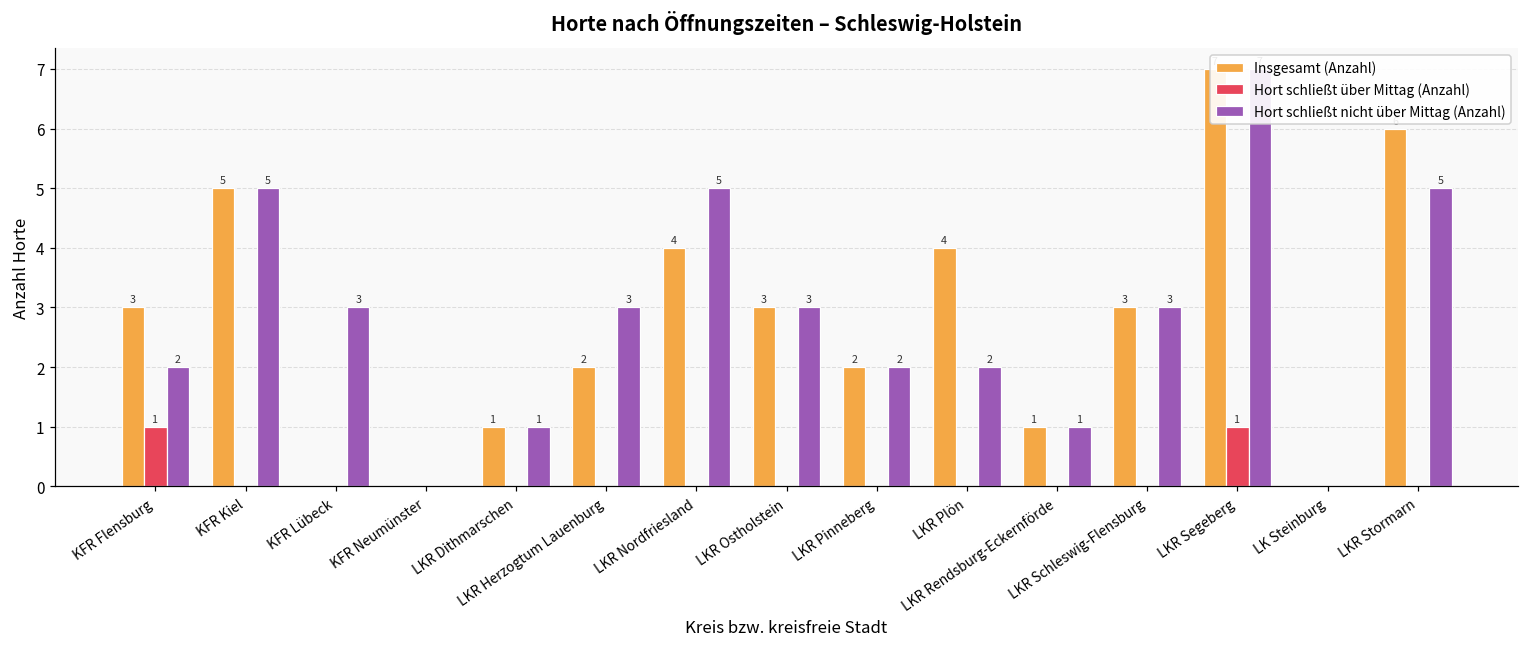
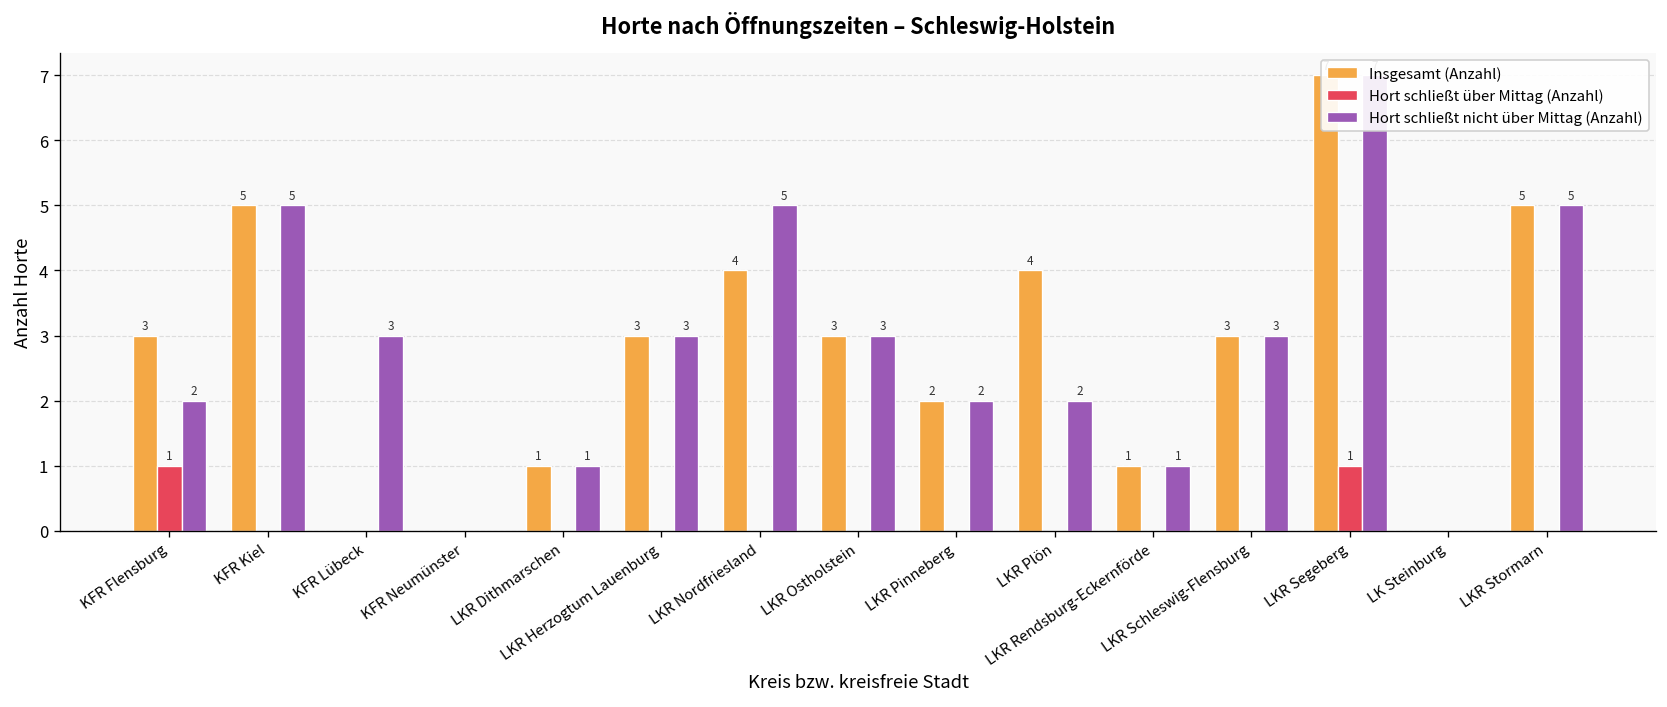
Insgesamt (Anzahl), LKR Herzogtum Lauenburg: 2 -> 3
Insgesamt (Anzahl), LKR Stormarn: 6 -> 5
